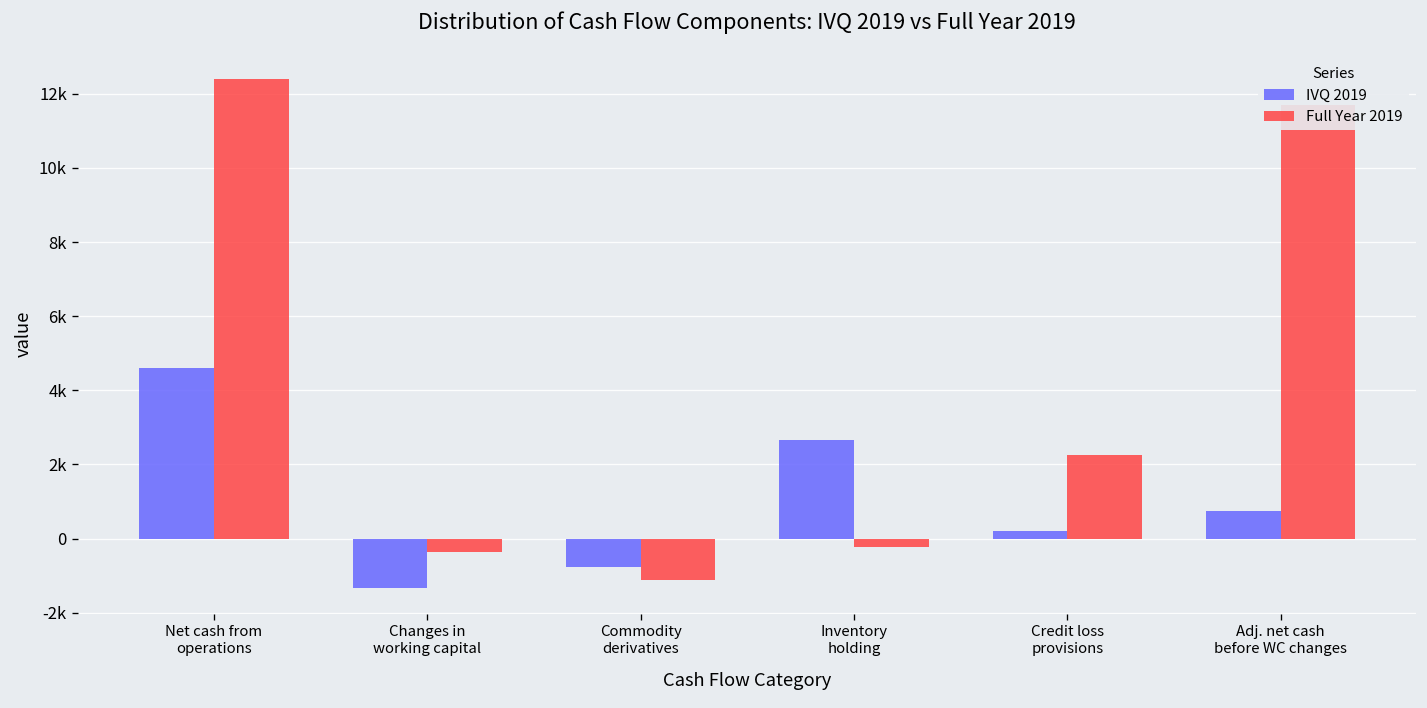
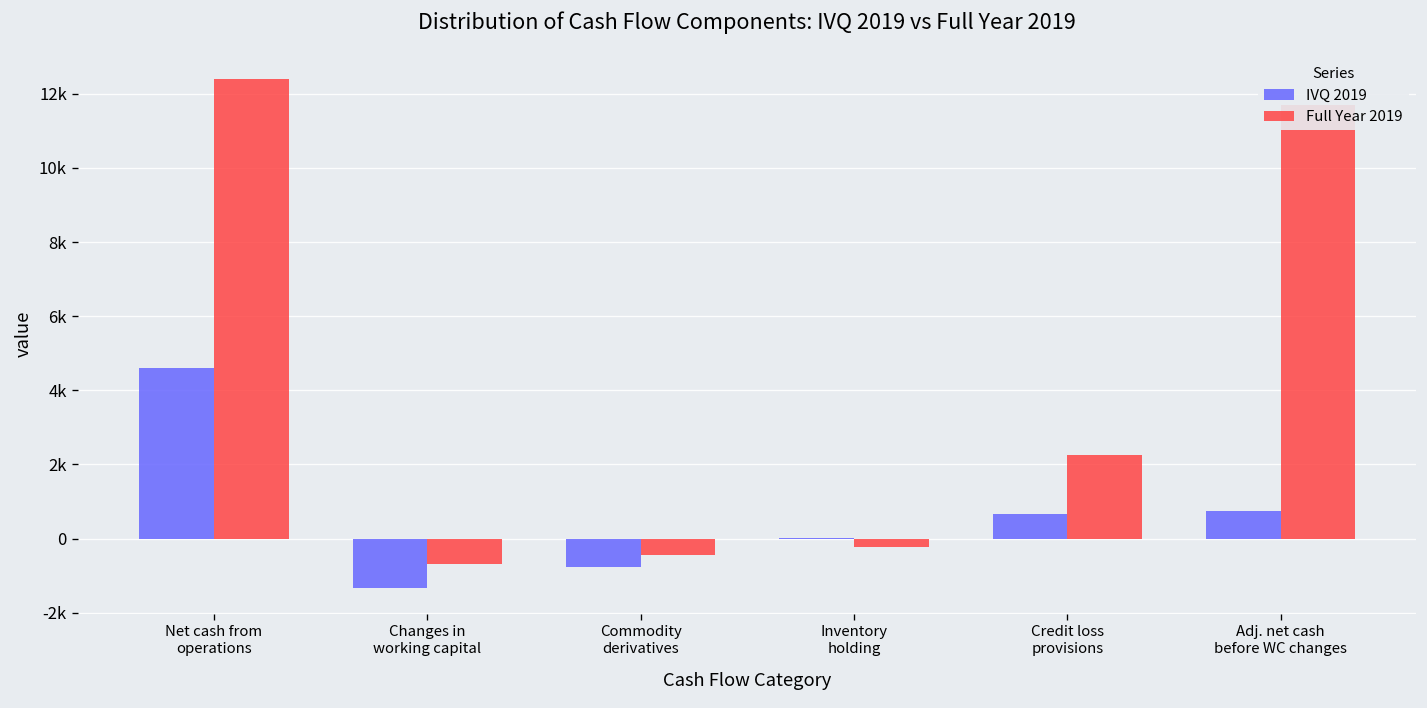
Full Year 2019, Changes in working capital: -400 -> -700
Full Year 2019, Commodity derivatives: -1100 -> -400
IVQ 2019, Inventory holding: 2700 -> 0
IVQ 2019, Credit loss provisions: 200 -> 700
